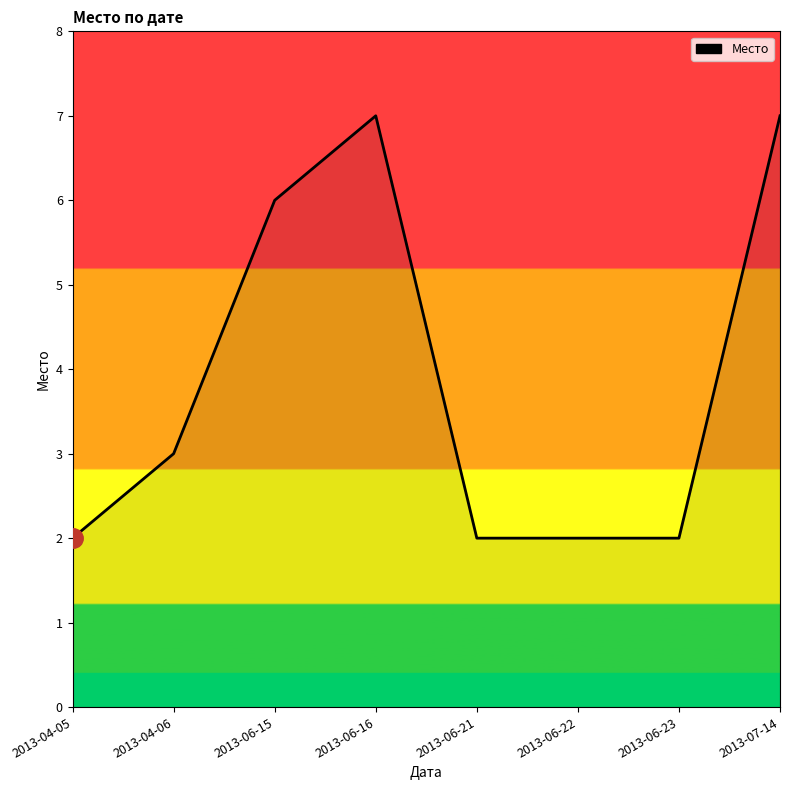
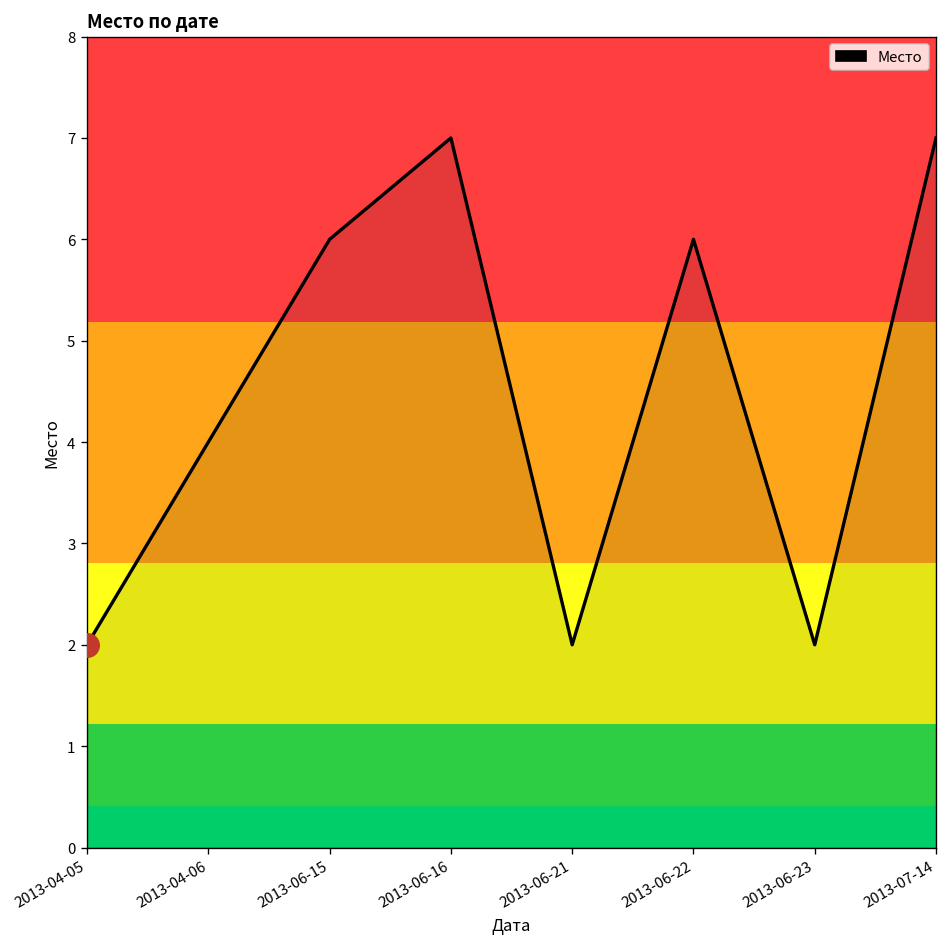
Место, 2013-04-06: 3 -> 4
Место, 2013-06-22: 2 -> 6
